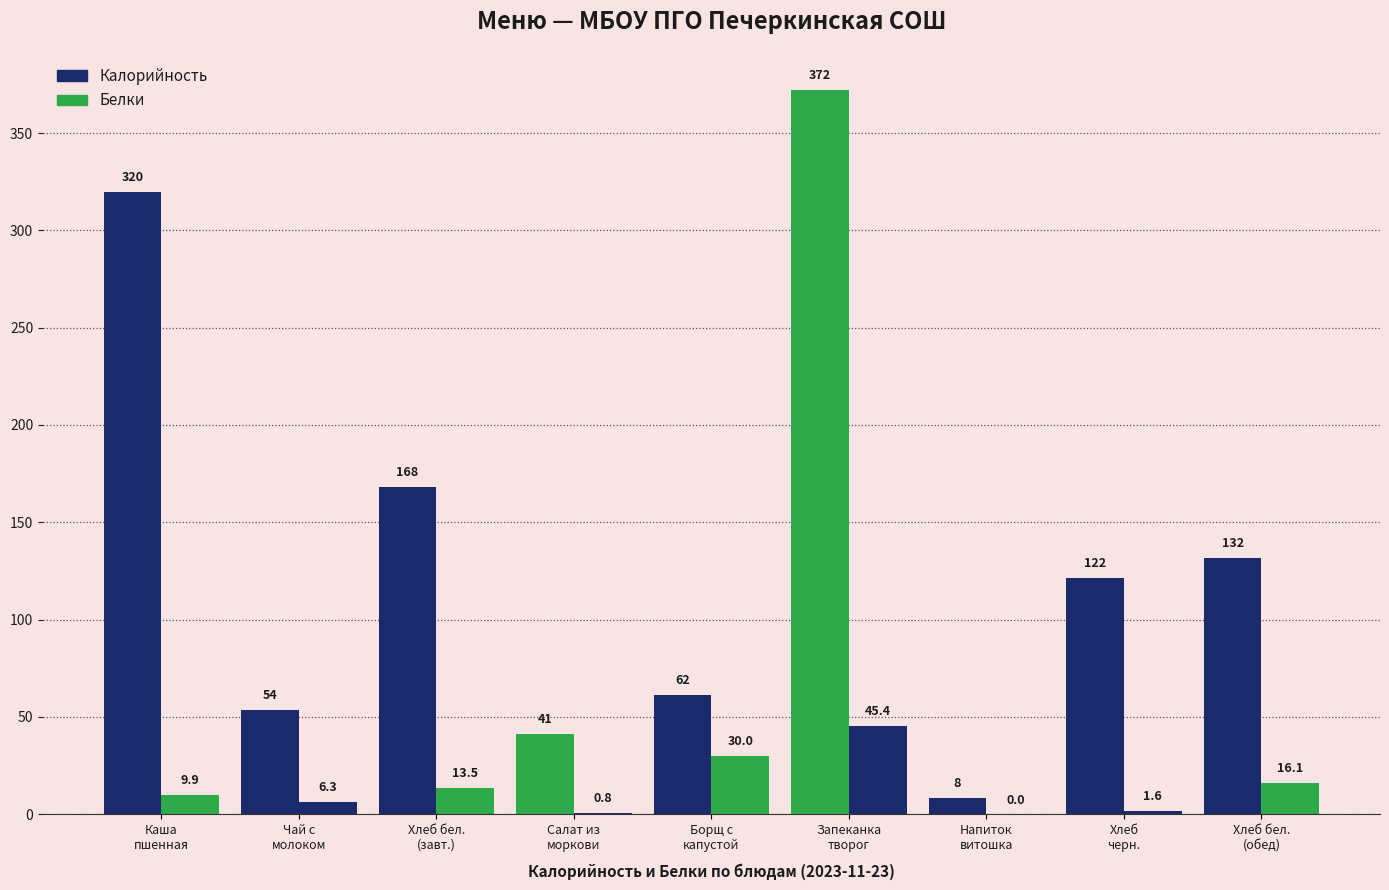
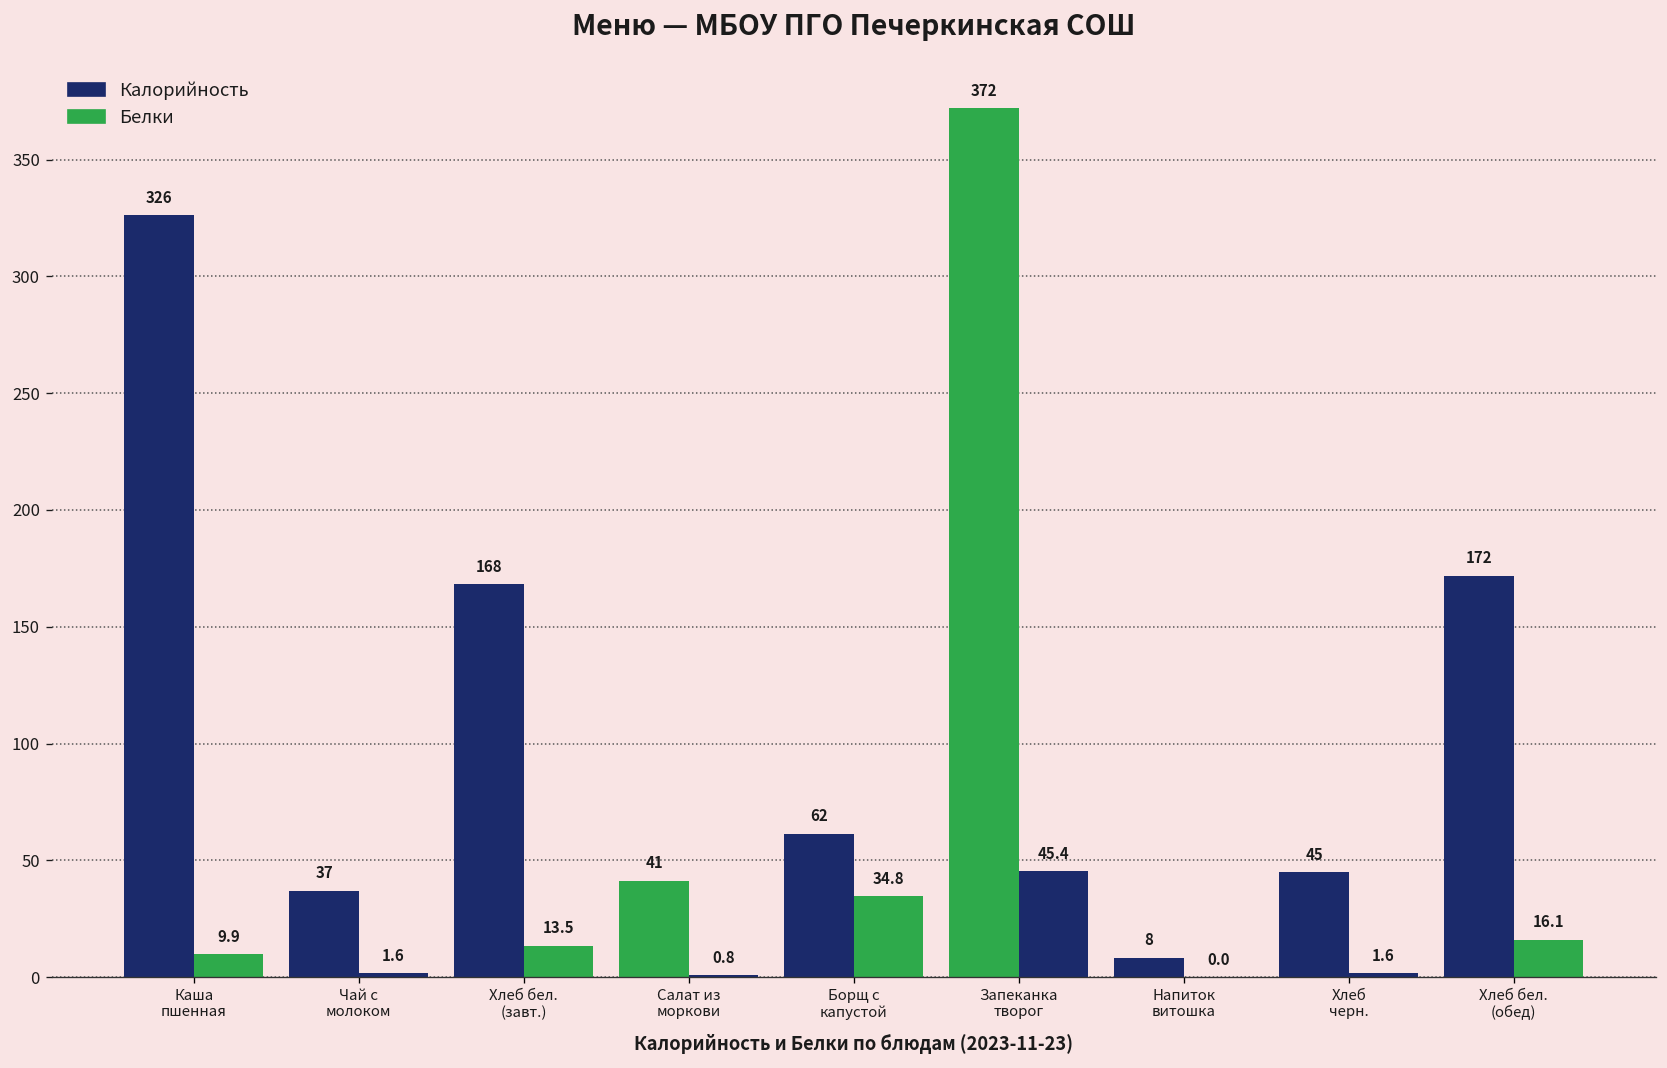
Калорийность, Каша пшенная: 320 -> 326
Калорийность, Чай с молоком: 54 -> 37
Белки, Чай с молоком: 6.3 -> 1.6
Белки, Борщ с капустой: 30.0 -> 34.8
Калорийность, Хлеб черн.: 122 -> 45
Калорийность, Хлеб бел. (обед): 132 -> 172
